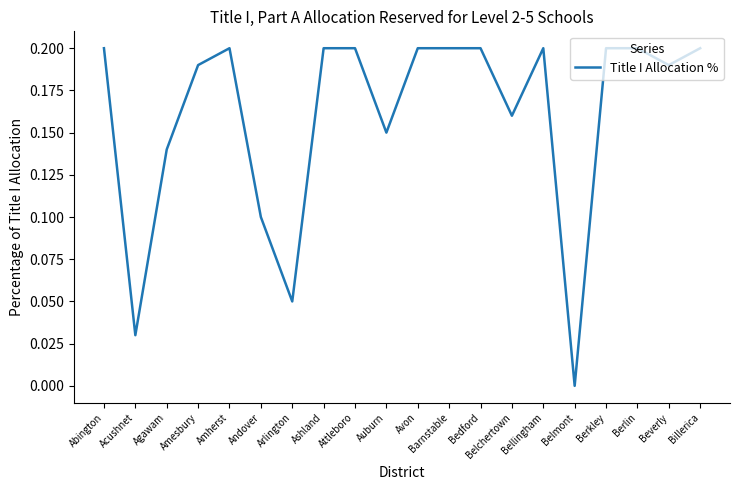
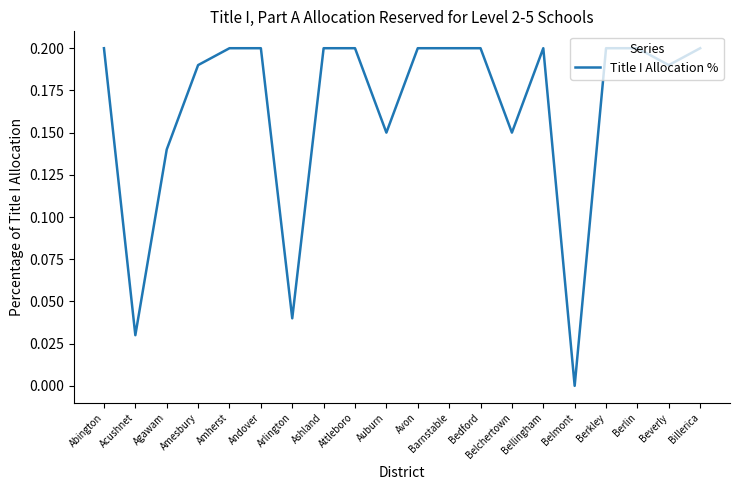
Andover: 0.1 -> 0.2
Arlington: 0.05 -> 0.04
Belchertown: 0.16 -> 0.15
